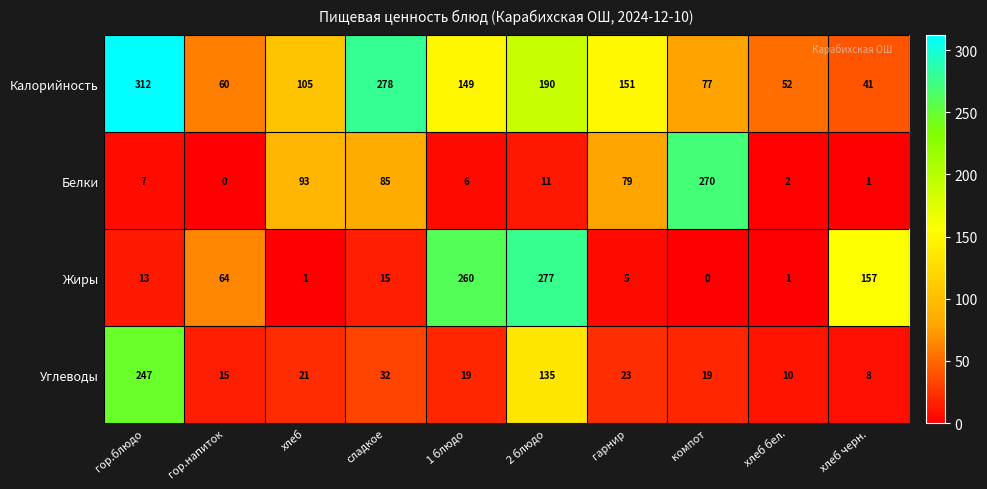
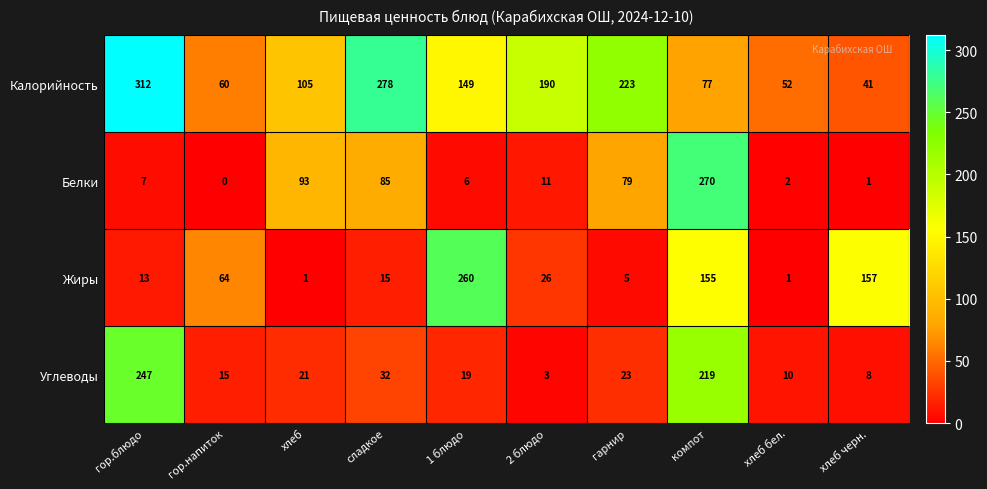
Калорийность, гарнир: 151 -> 223
Жиры, 2 блюдо: 277 -> 26
Жиры, компот: 0 -> 155
Углеводы, 2 блюдо: 135 -> 3
Углеводы, компот: 19 -> 219
